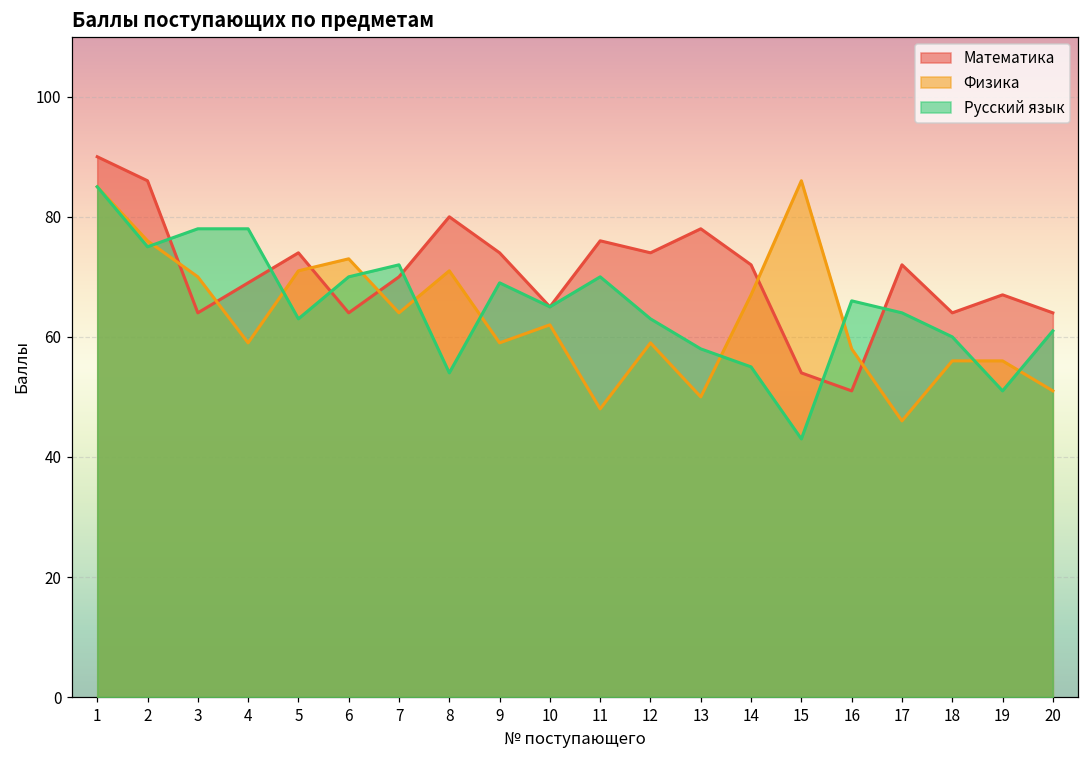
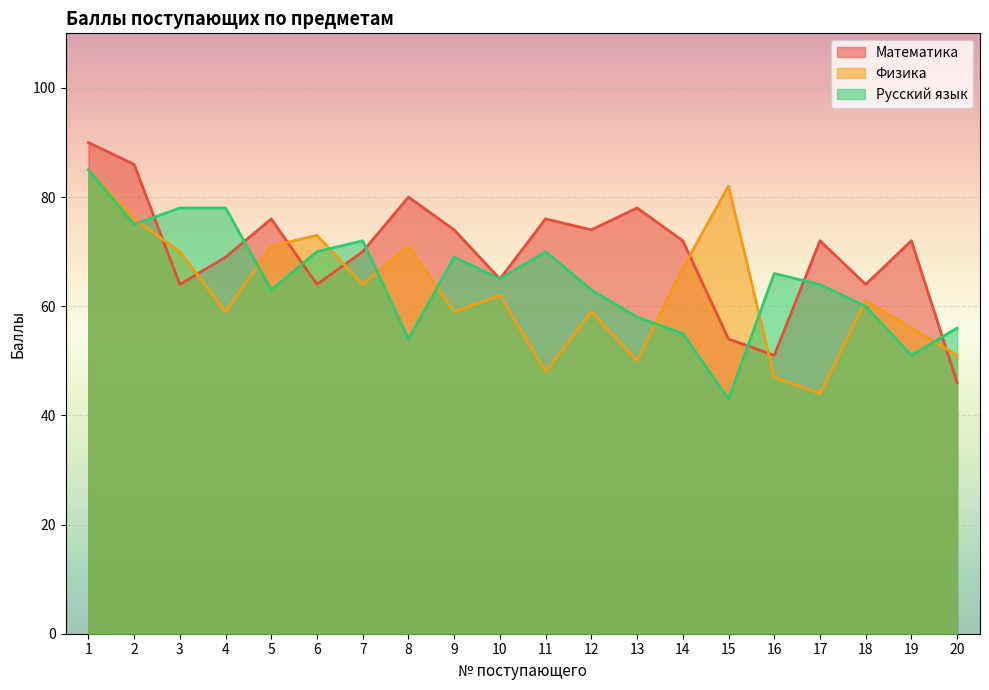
Математика, 5: 74 -> 76
Физика, 15: 86 -> 82
Физика, 16: 58 -> 47
Физика, 17: 46 -> 44
Физика, 18: 56 -> 61
Математика, 19: 67 -> 72
Математика, 20: 64 -> 46
Русский язык, 20: 61 -> 56
